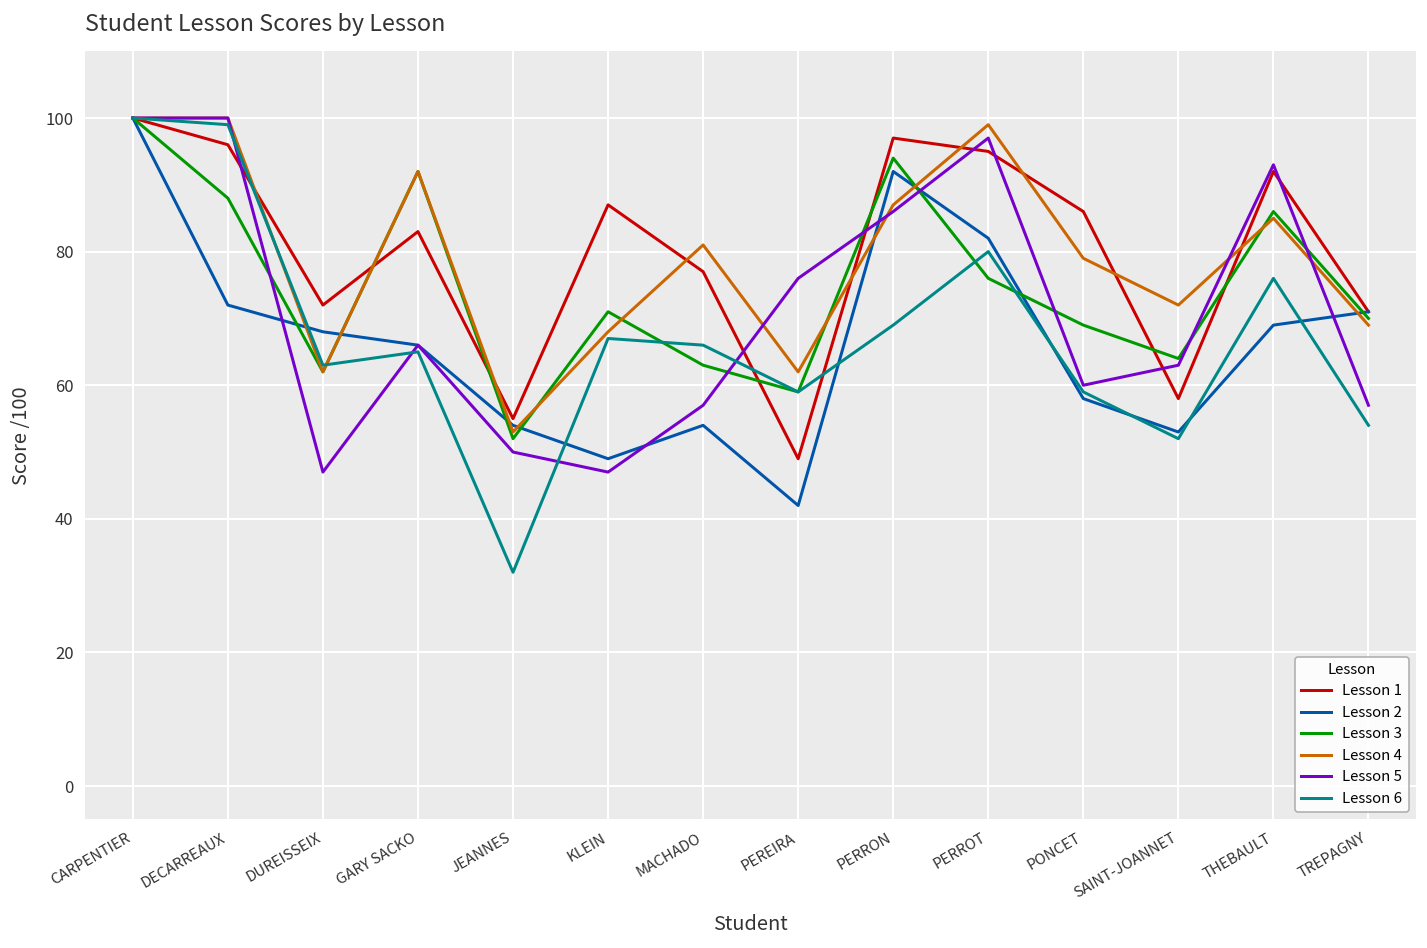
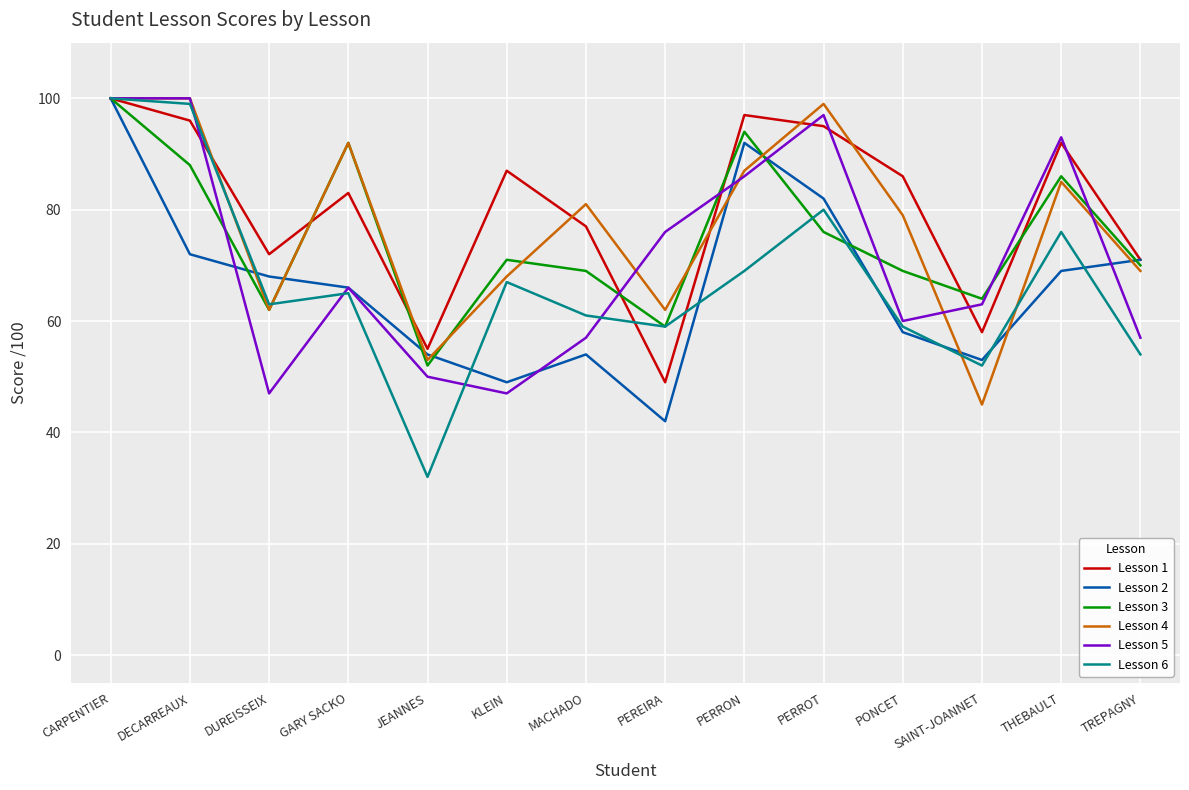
Lesson 3, MACHADO: 63 -> 69
Lesson 6, MACHADO: 66 -> 61
Lesson 4, SAINT-JOANNET: 72 -> 45
